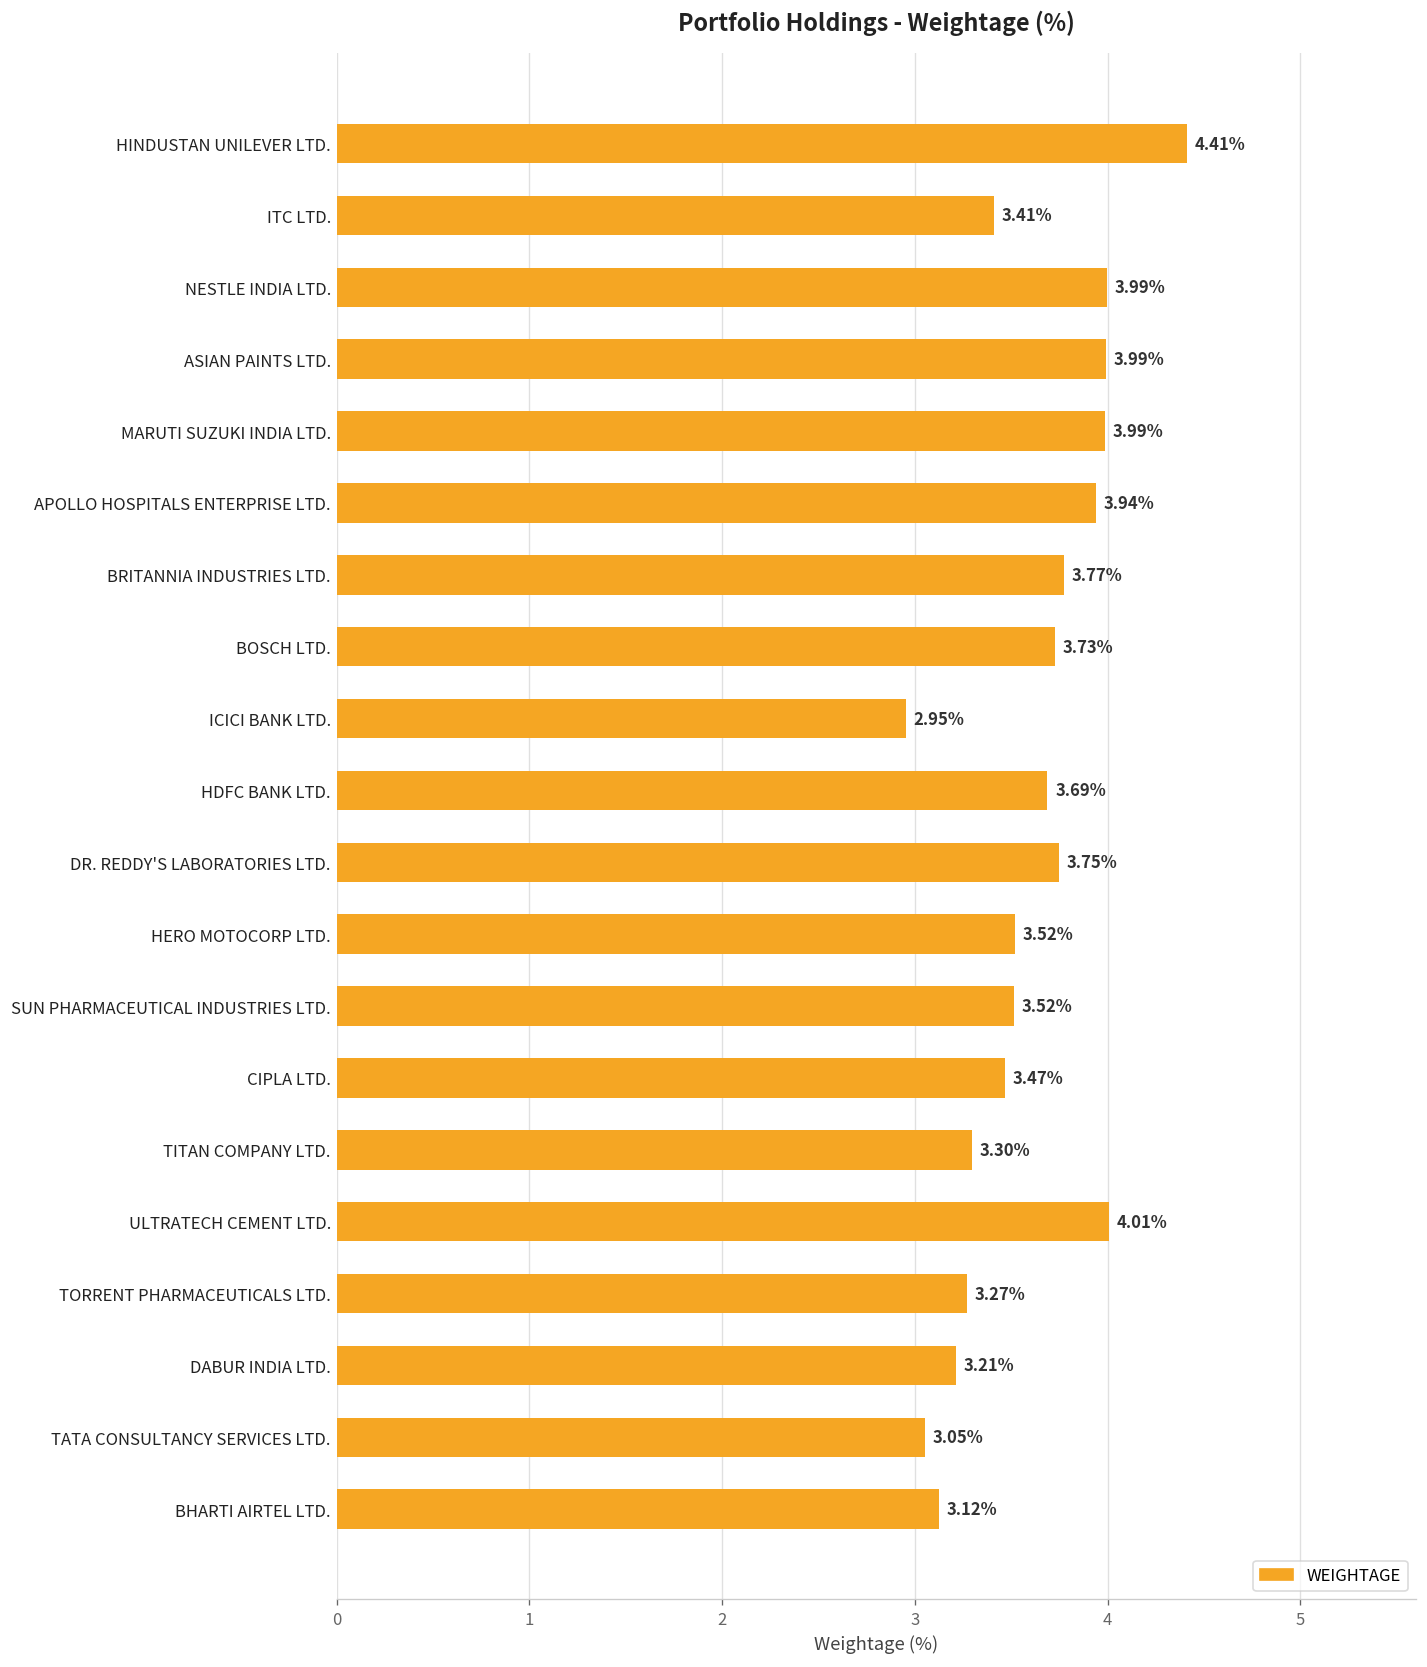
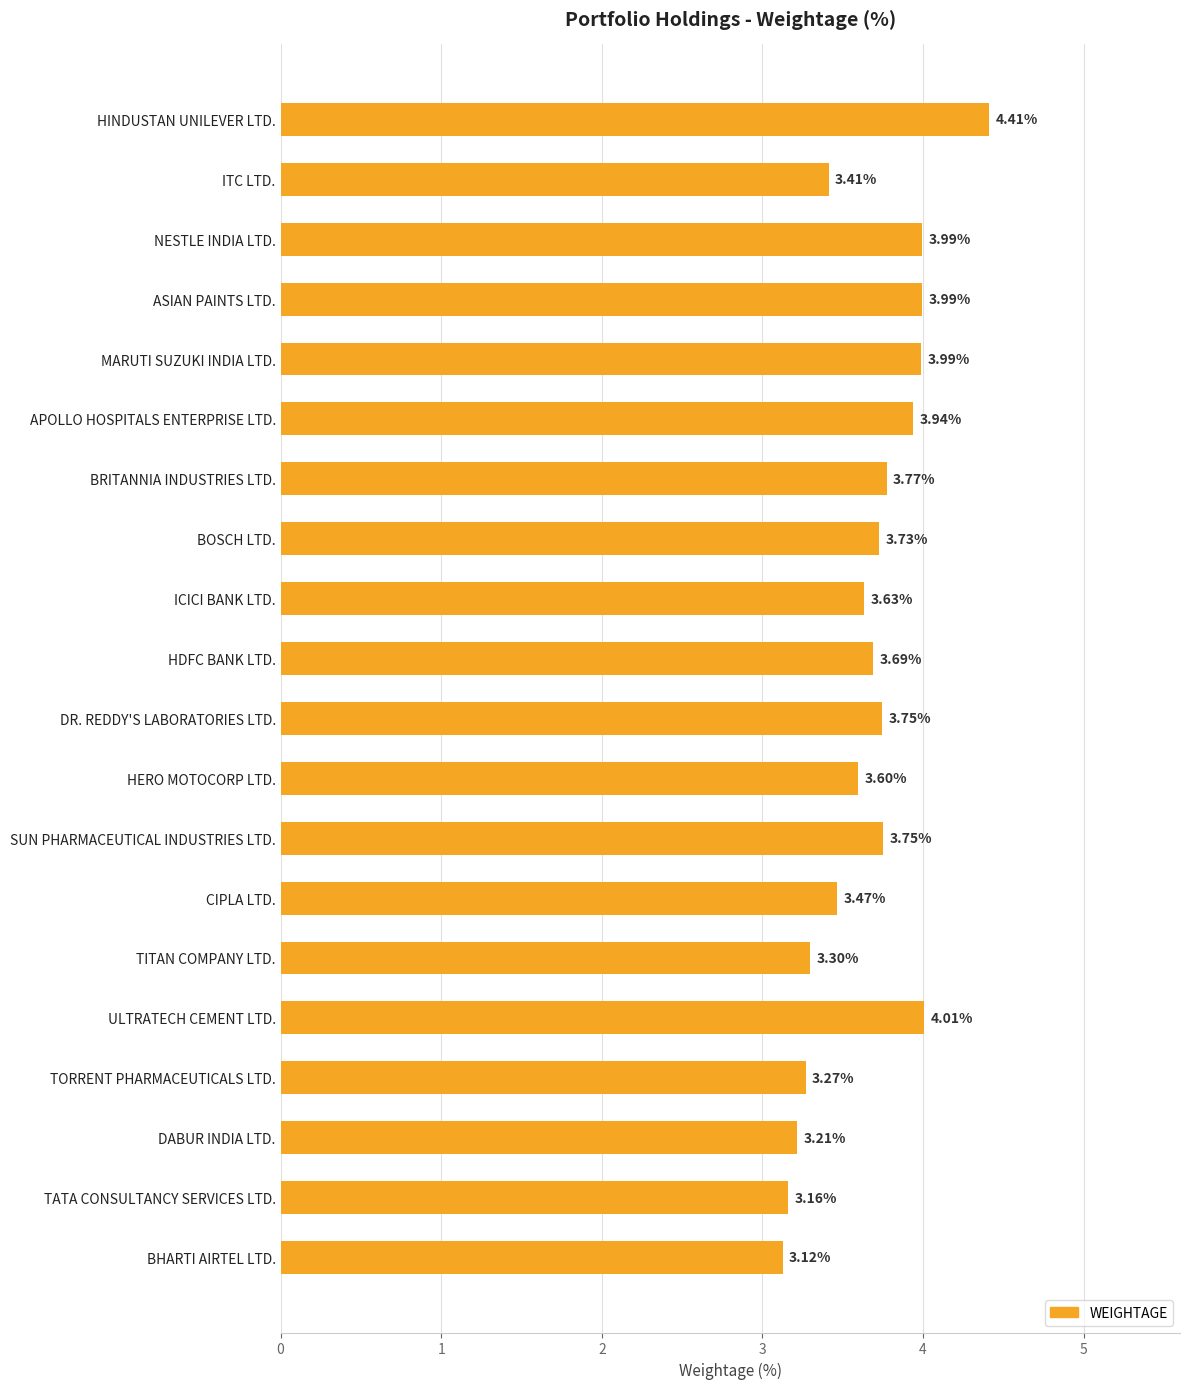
ICICI BANK LTD.: 2.95% -> 3.63%
HERO MOTOCORP LTD.: 3.52% -> 3.60%
SUN PHARMACEUTICAL INDUSTRIES LTD.: 3.52% -> 3.75%
TATA CONSULTANCY SERVICES LTD.: 3.05% -> 3.16%
